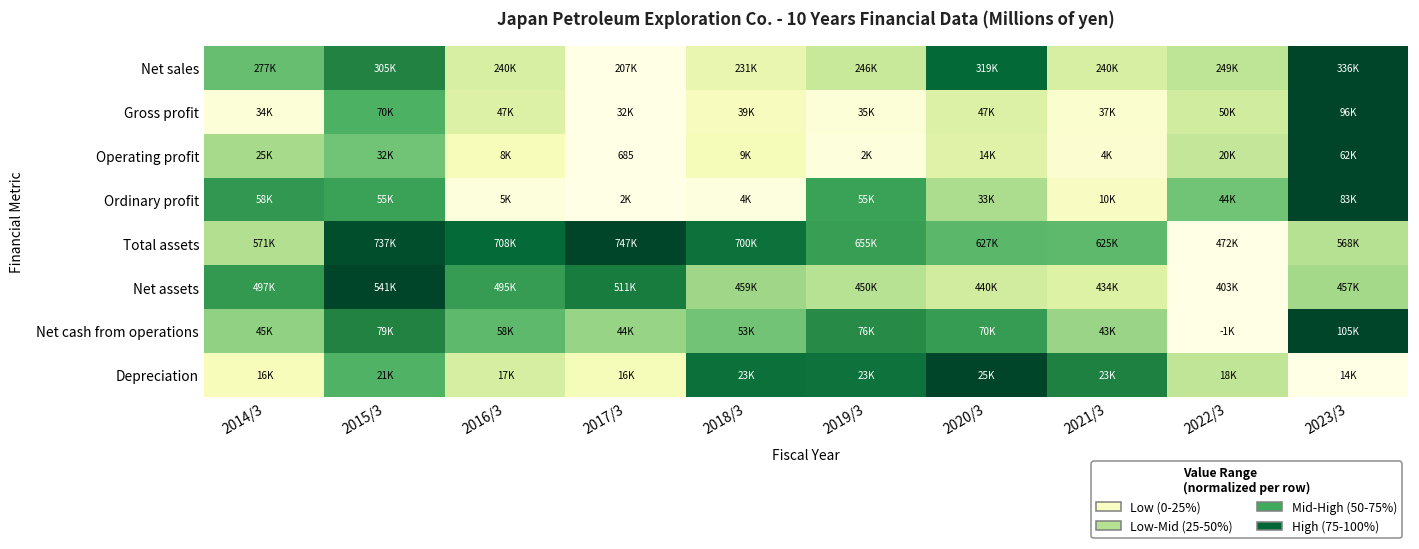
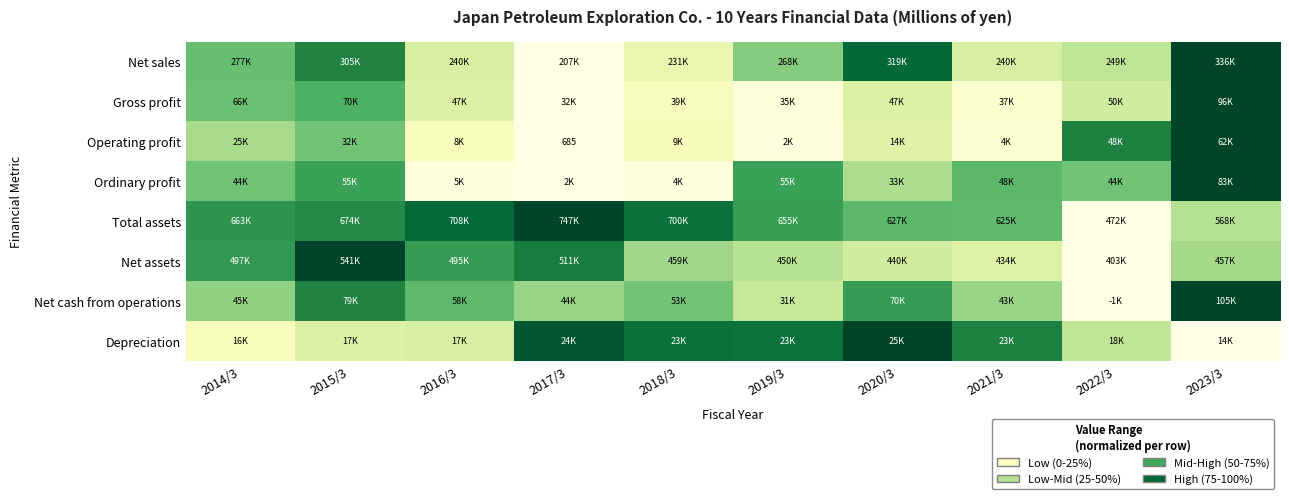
Net sales, 2019/3: 246K -> 268K
Gross profit, 2014/3: 34K -> 66K
Operating profit, 2022/3: 20K -> 48K
Ordinary profit, 2014/3: 58K -> 44K
Ordinary profit, 2021/3: 10K -> 48K
Total assets, 2014/3: 571K -> 663K
Total assets, 2015/3: 737K -> 674K
Net cash from operations, 2019/3: 76K -> 31K
Depreciation, 2015/3: 21K -> 17K
Depreciation, 2017/3: 16K -> 24K
